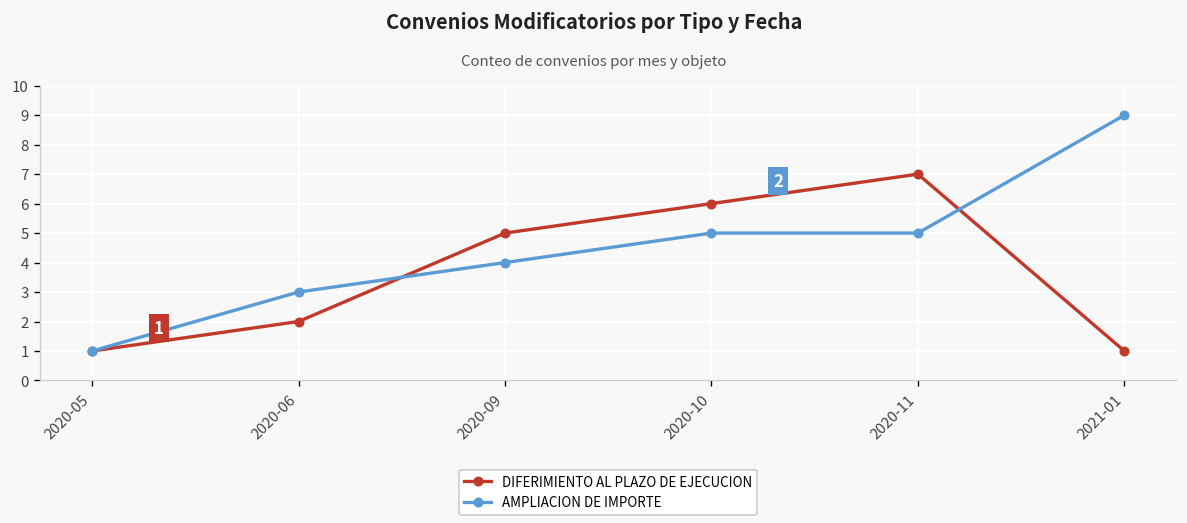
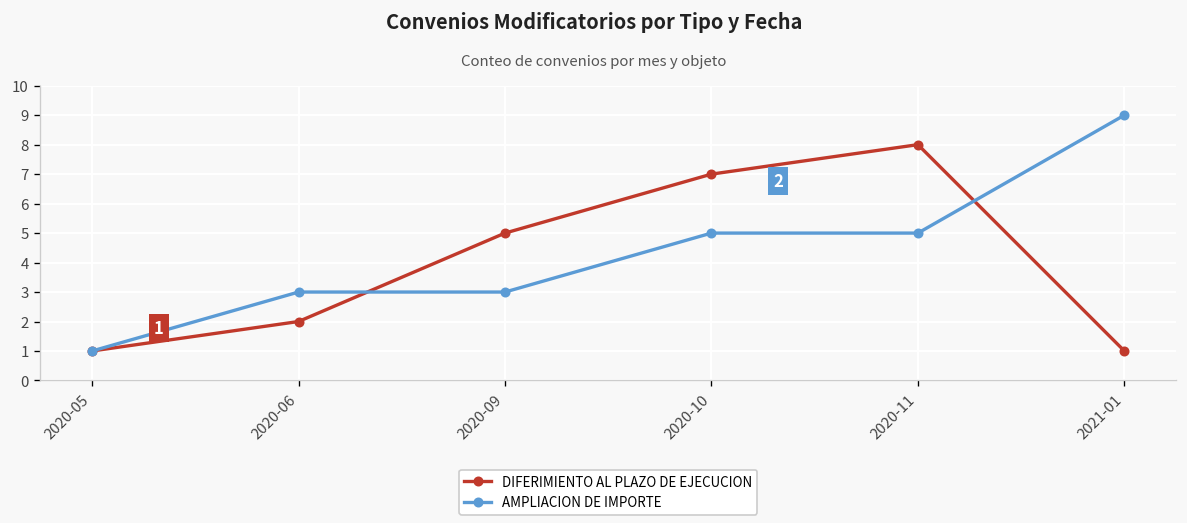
AMPLIACION DE IMPORTE, 2020-09: 4 -> 3
DIFERIMIENTO AL PLAZO DE EJECUCION, 2020-10: 6 -> 7
DIFERIMIENTO AL PLAZO DE EJECUCION, 2020-11: 7 -> 8
